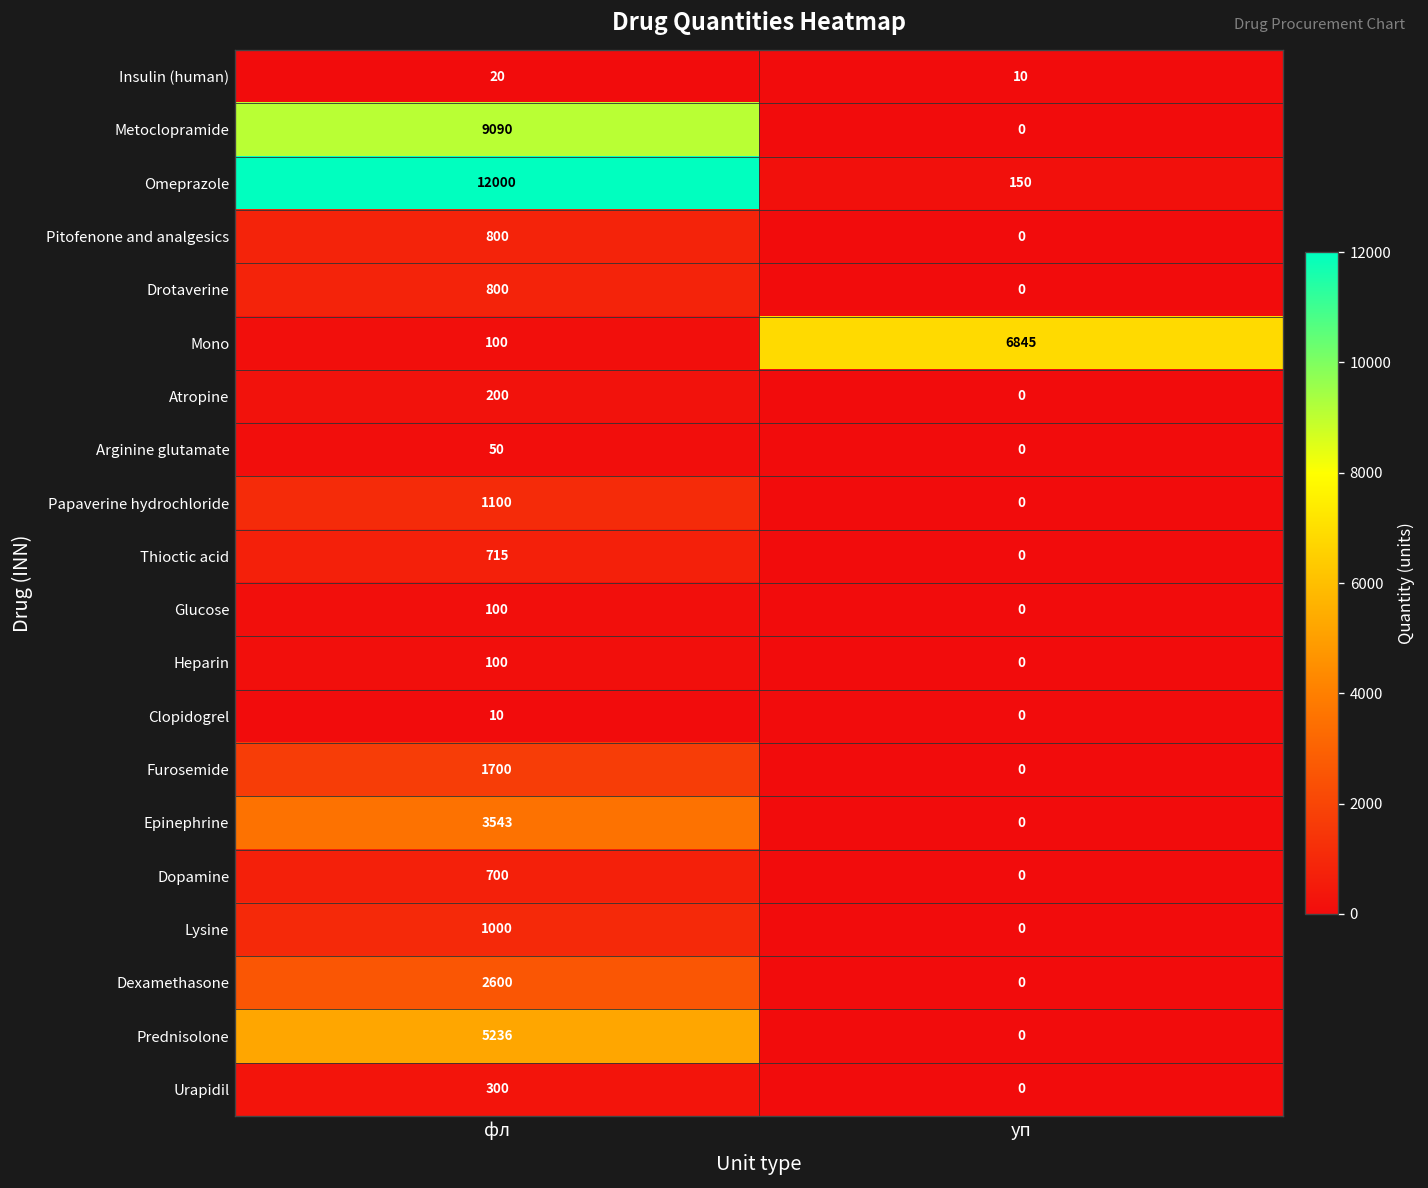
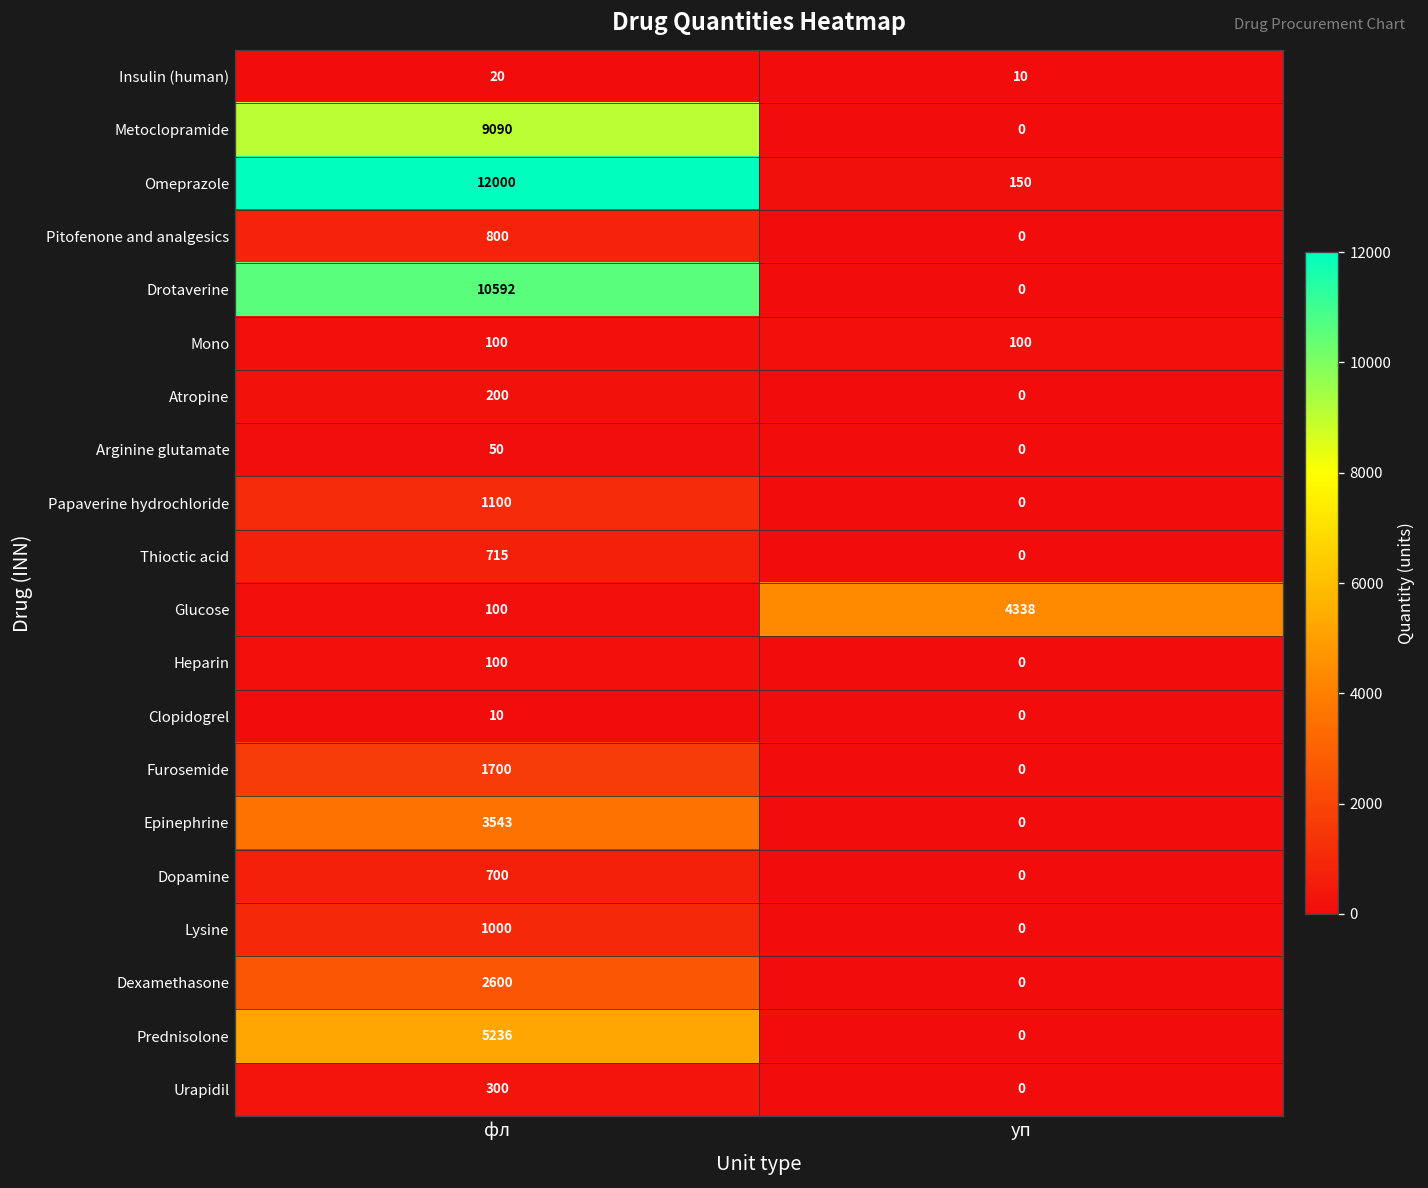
Drotaverine, фл: 800 -> 10592
Mono, уп: 6845 -> 100
Glucose, уп: 0 -> 4338
